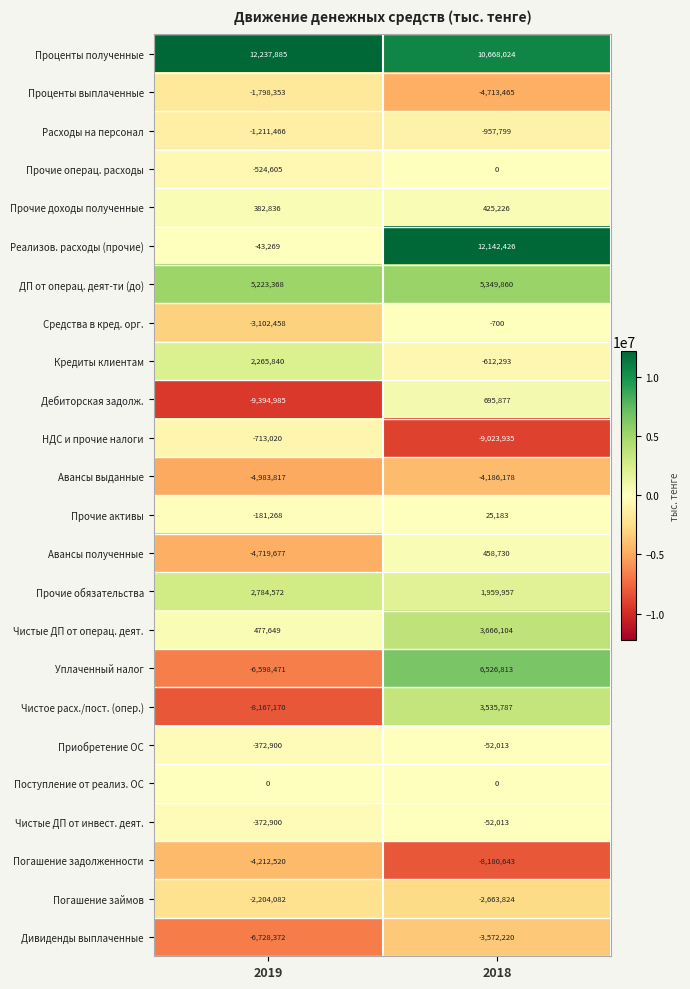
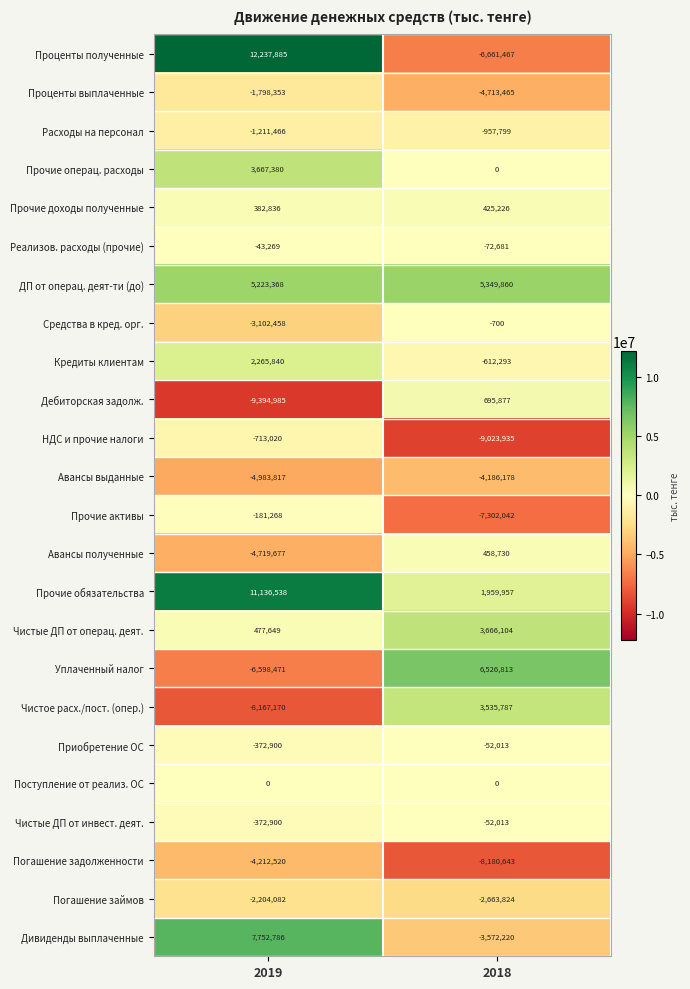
Проценты полученные, 2018: 10,668,024 -> -6,661,467
Прочие операц. расходы, 2019: -524,605 -> 3,667,380
Реализов. расходы (прочие), 2018: 12,142,426 -> -72,681
Прочие активы, 2018: 25,183 -> -7,302,042
Прочие обязательства, 2019: 2,784,572 -> 11,136,538
Дивиденды выплаченные, 2019: -6,728,372 -> 7,752,786
